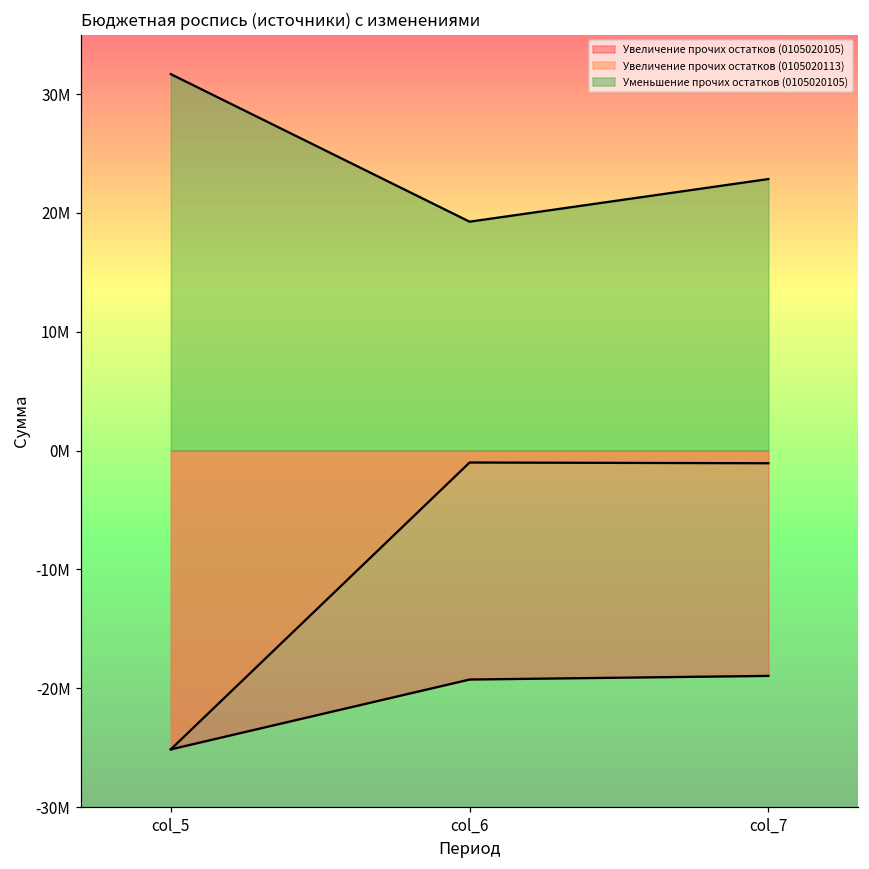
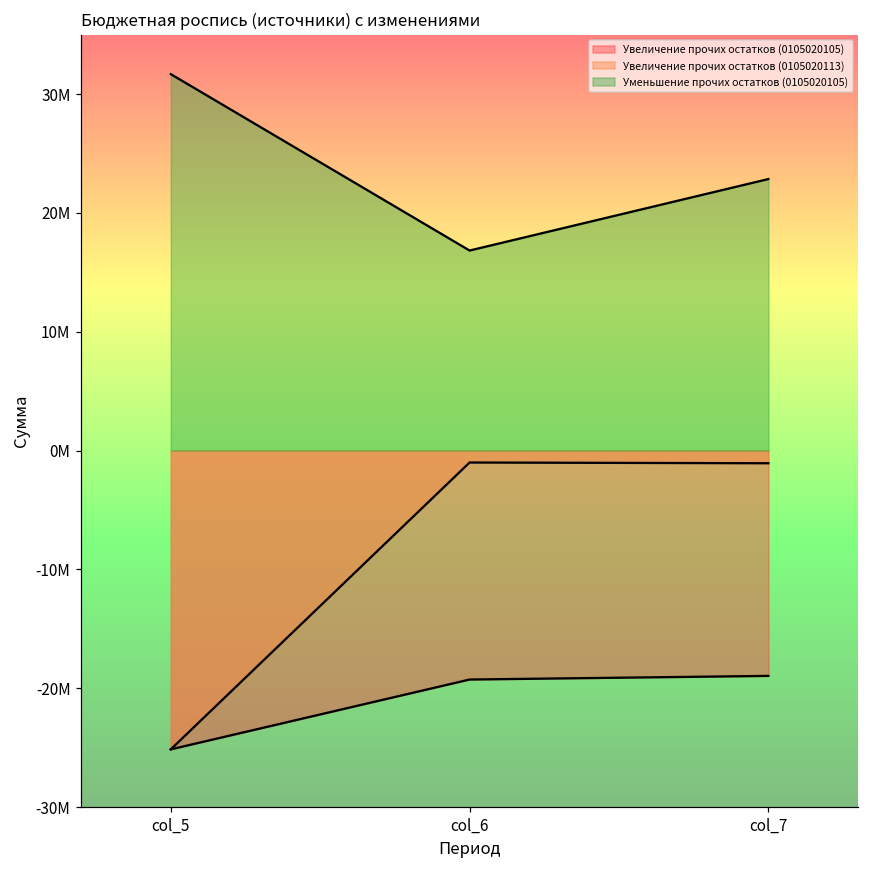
Уменьшение прочих остатков (0105020105), col_6: 19300000 -> 16800000
